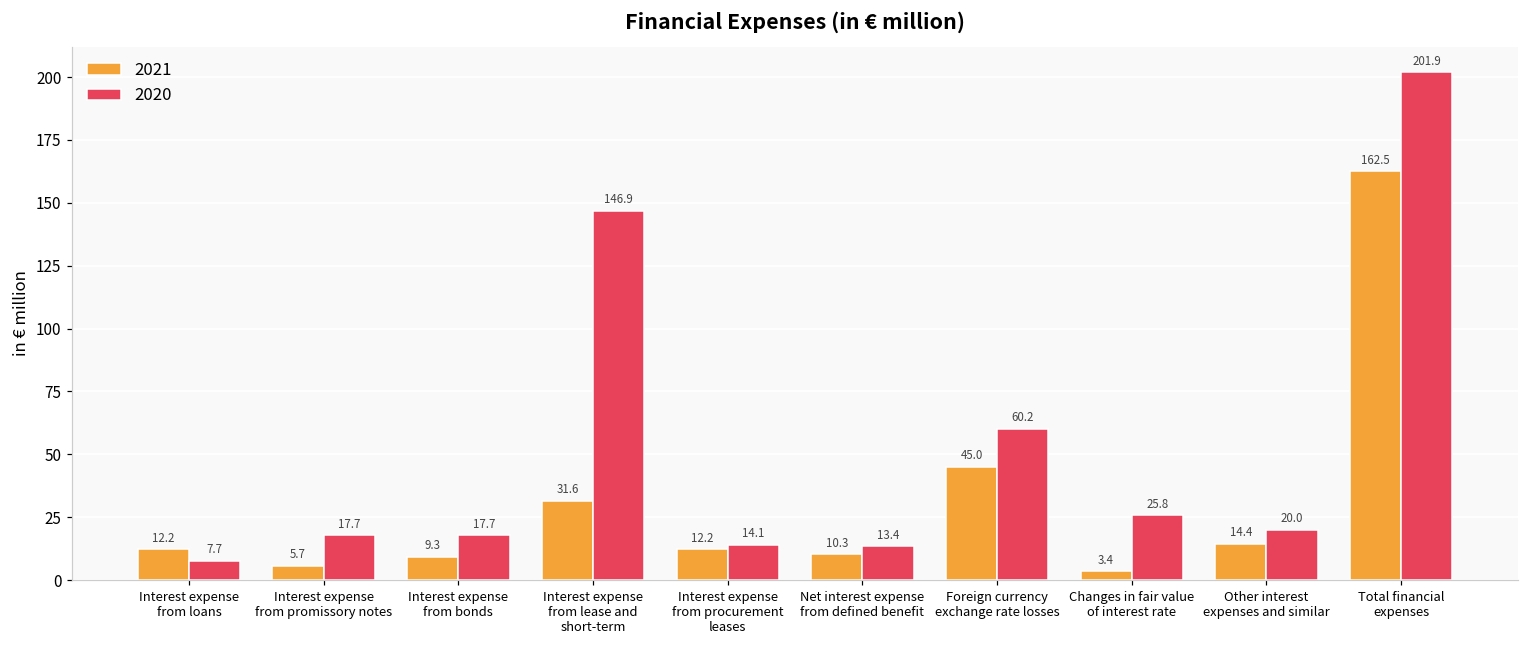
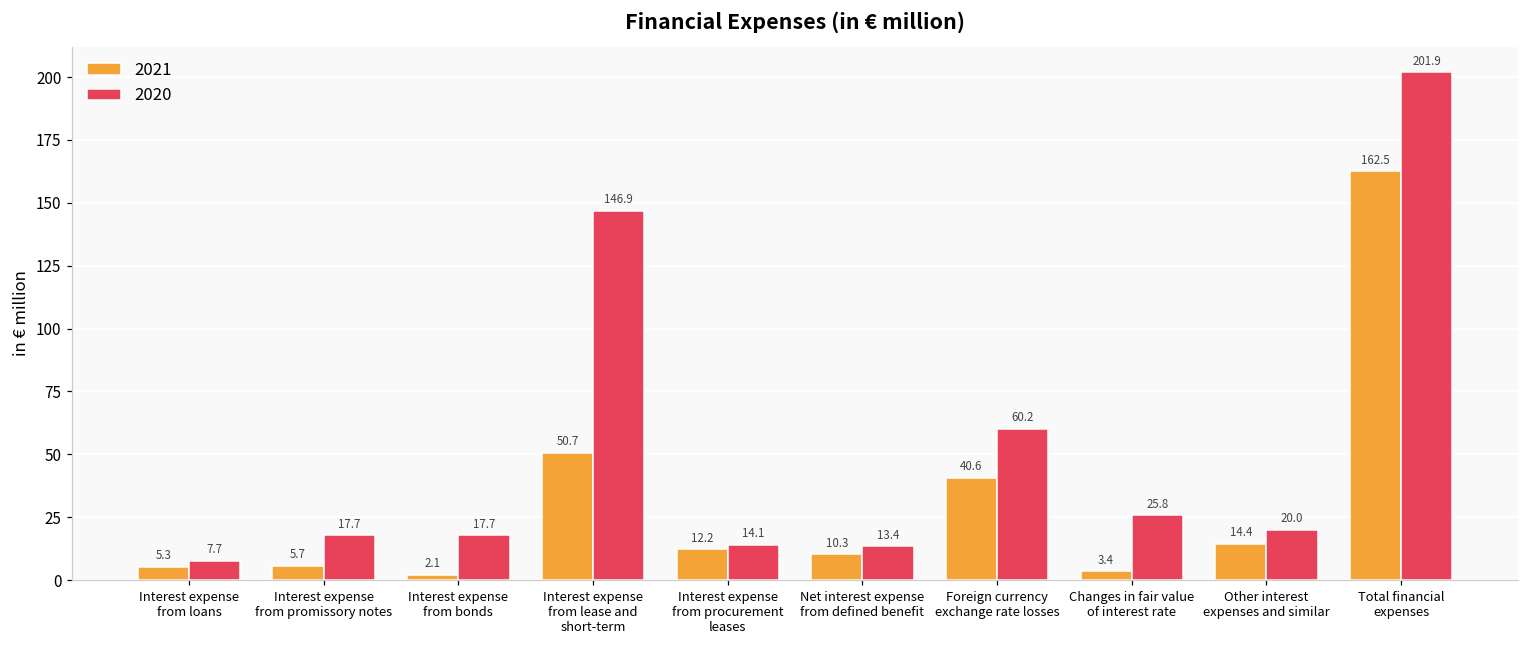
2021, Interest expense from loans: 12.2 -> 5.3
2021, Interest expense from bonds: 9.3 -> 2.1
2021, Interest expense from lease and short-term: 31.6 -> 50.7
2021, Foreign currency exchange rate losses: 45.0 -> 40.6
